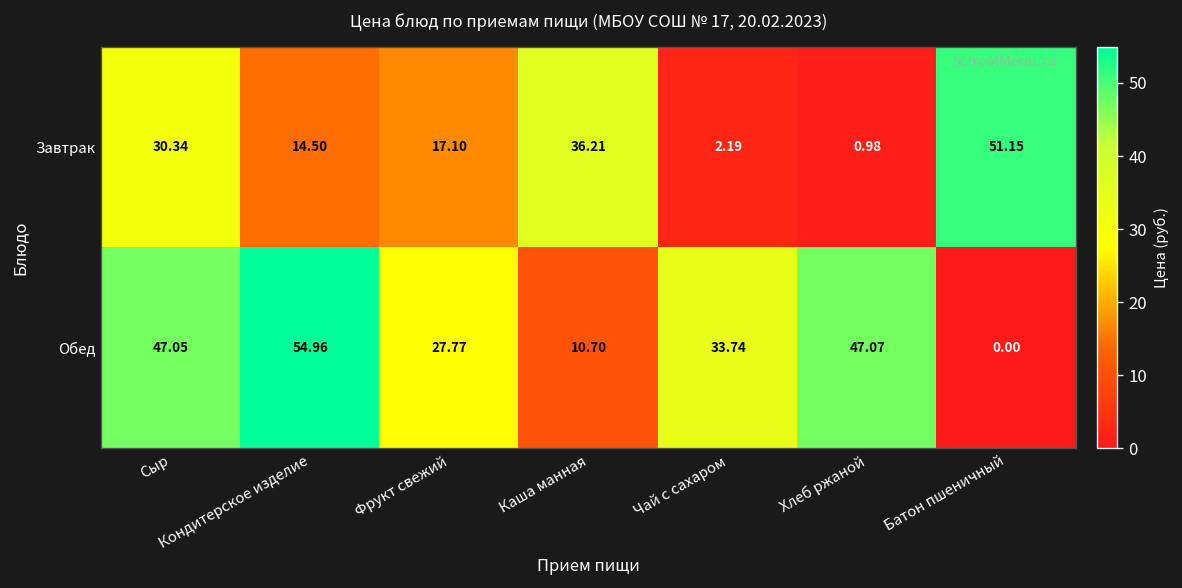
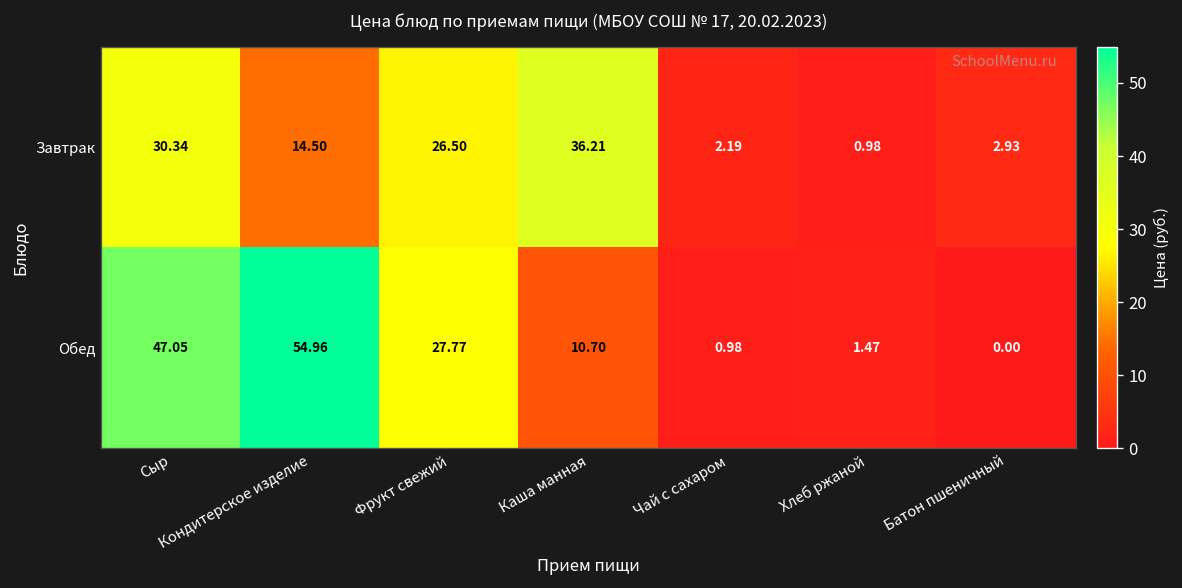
Завтрак, Фрукт свежий: 17.10 -> 26.50
Завтрак, Батон пшеничный: 51.15 -> 2.93
Обед, Чай с сахаром: 33.74 -> 0.98
Обед, Хлеб ржаной: 47.07 -> 1.47
